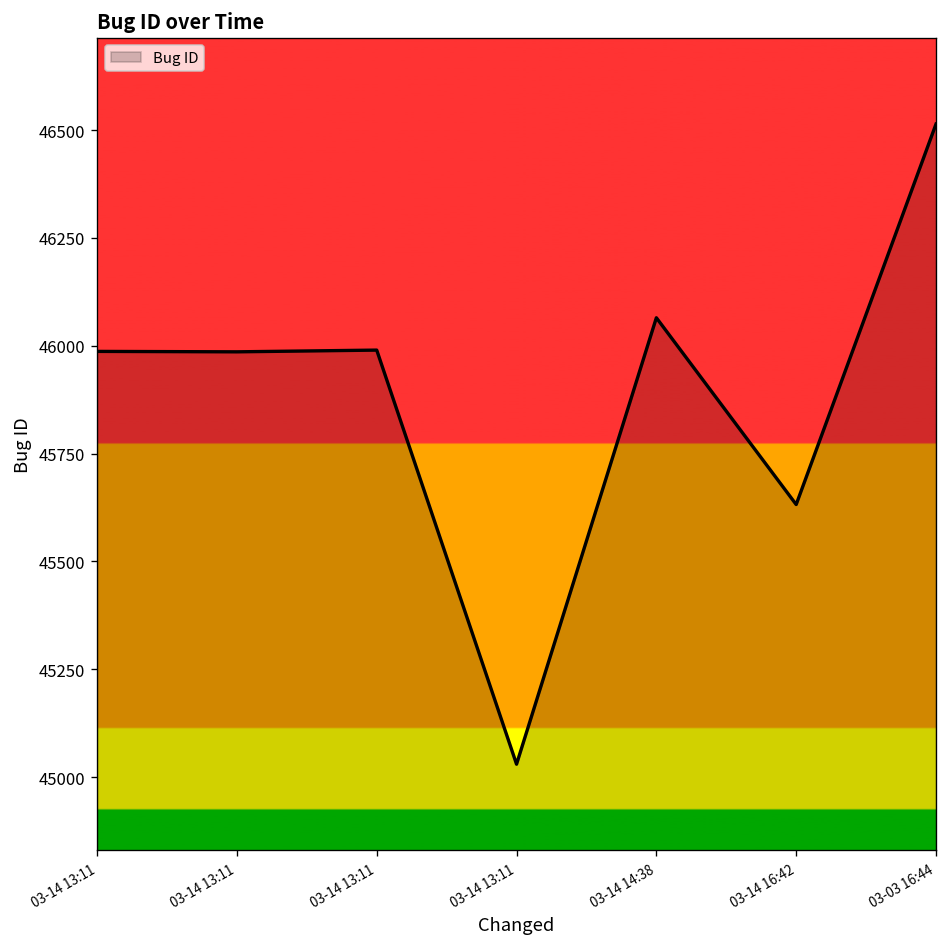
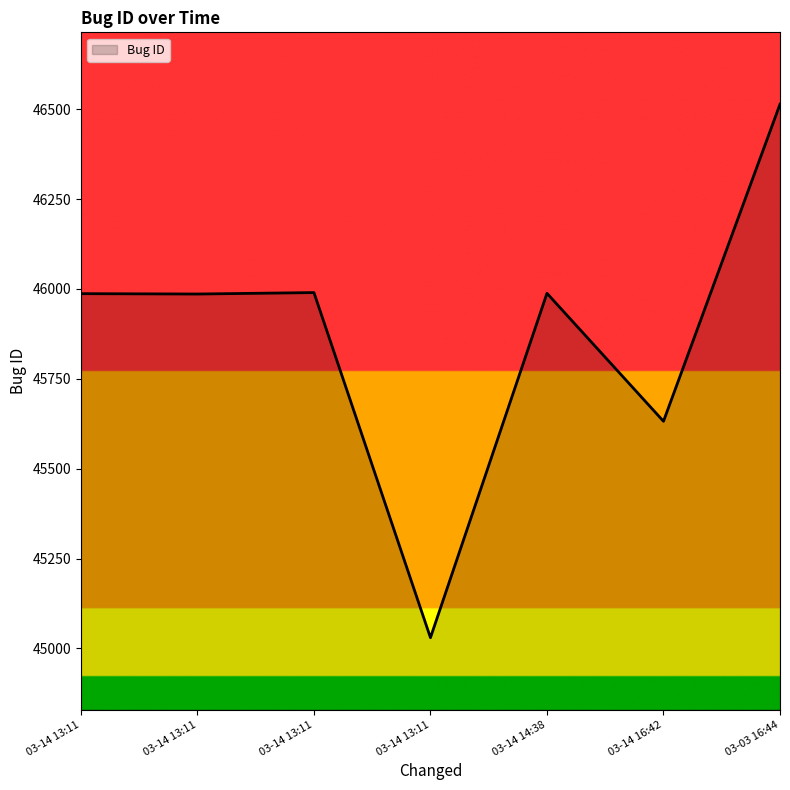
03-14 14:38: 46070 -> 45990
